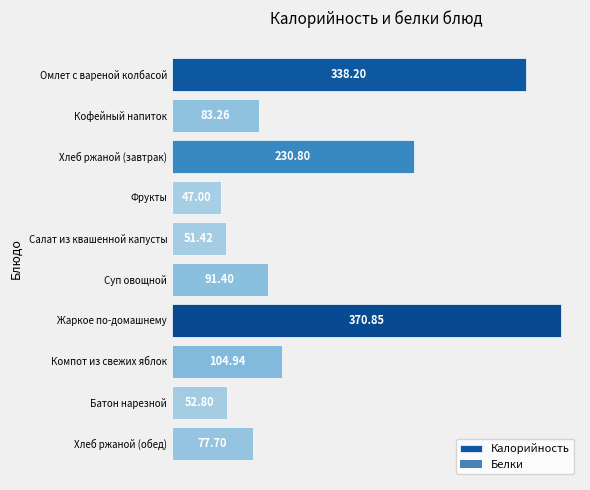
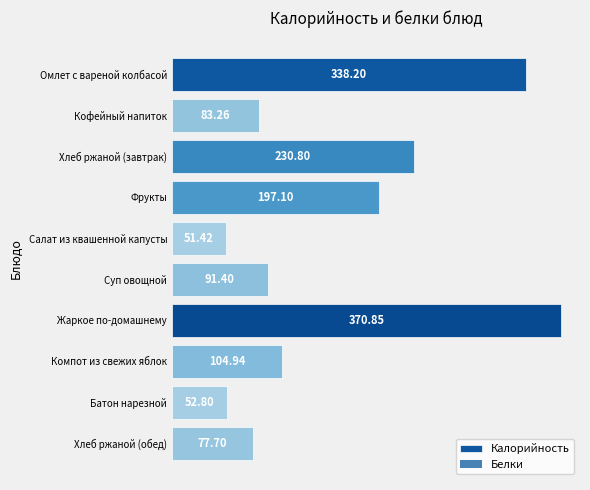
Калорийность, Фрукты: 47.00 -> 197.10
